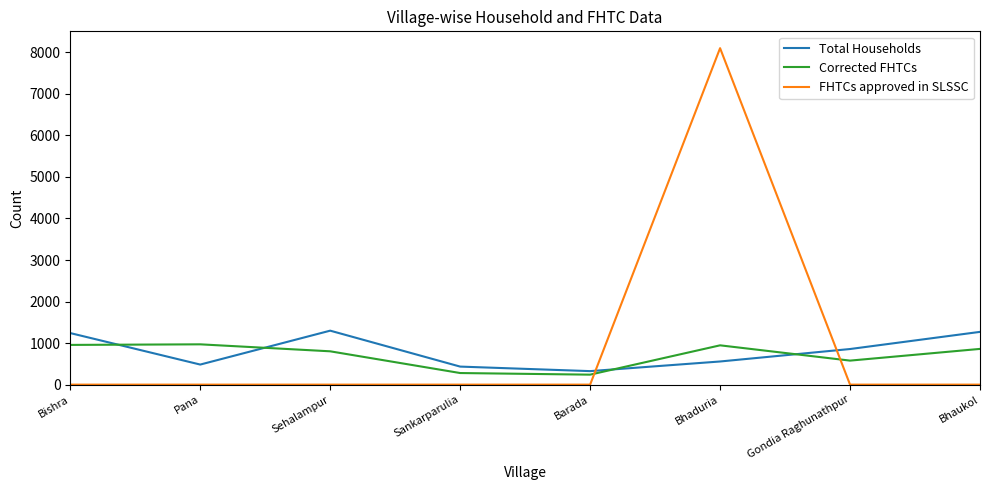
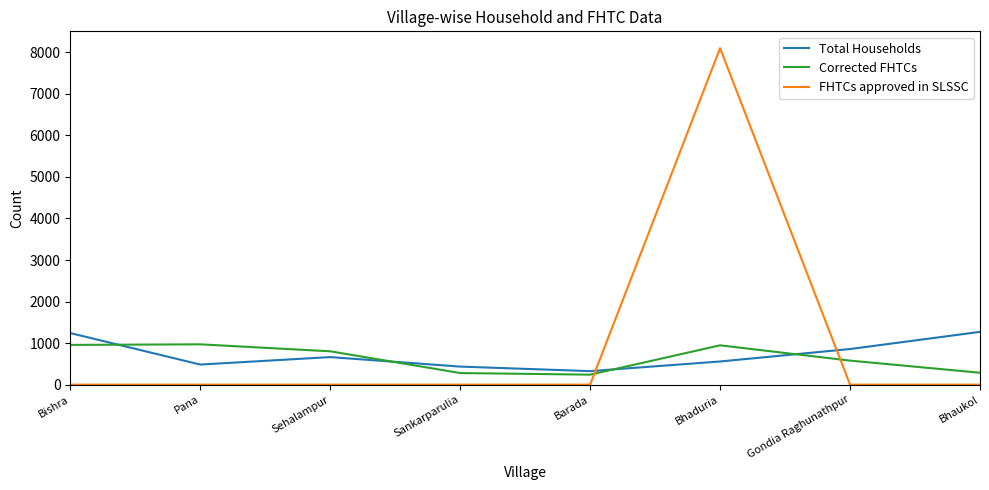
Total Households, Sehalampur: 1300 -> 700
Corrected FHTCs, Bhaukol: 900 -> 300
